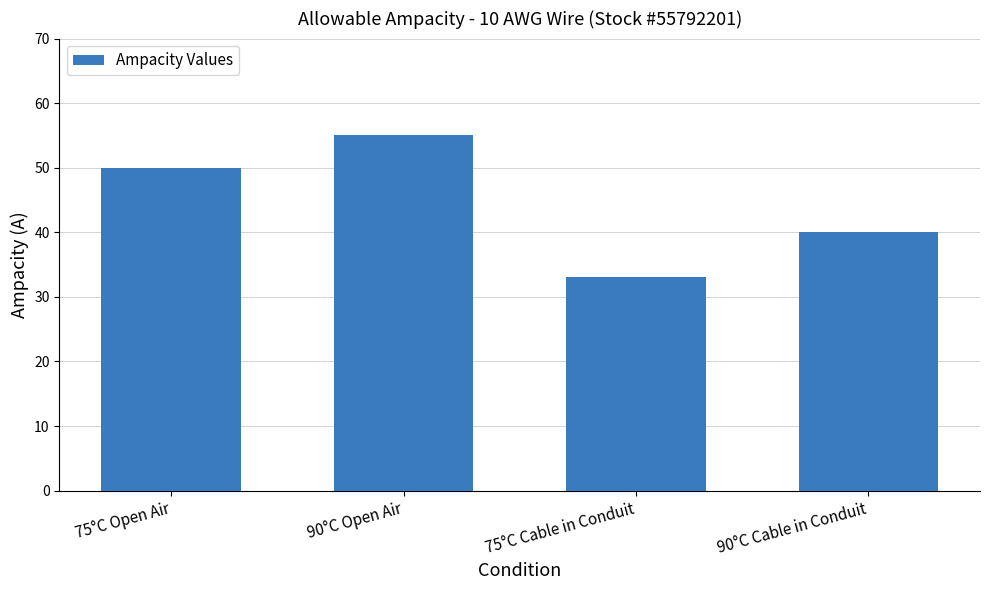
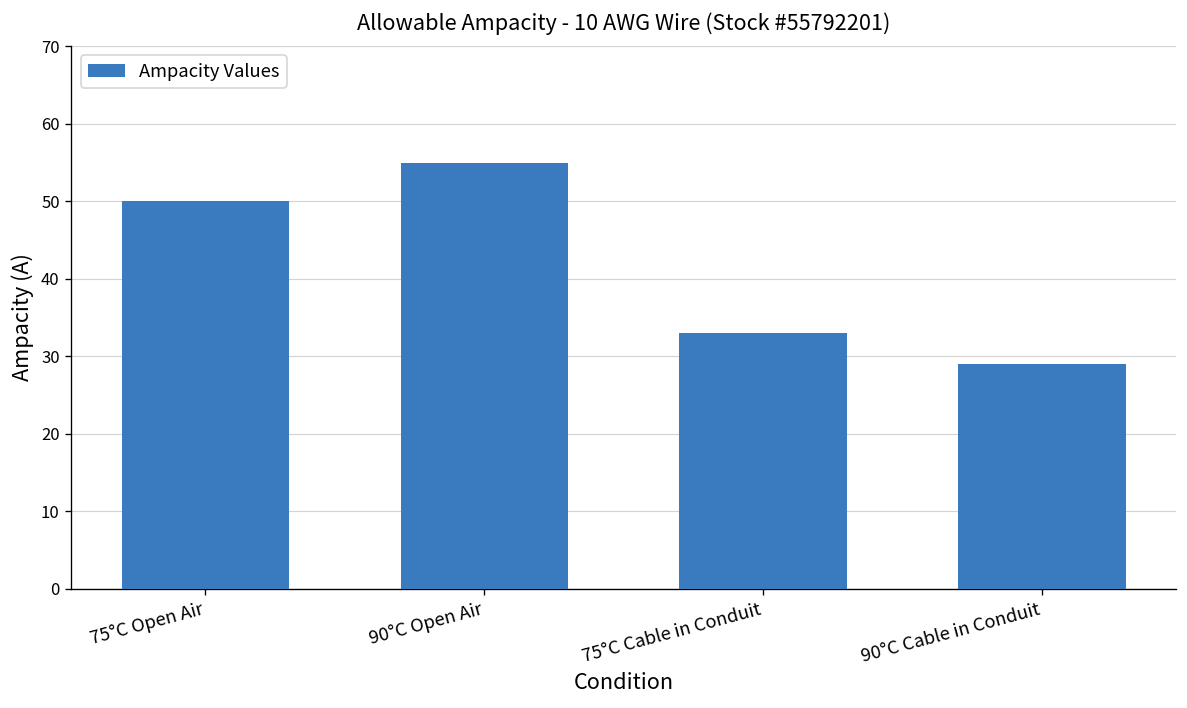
90°C Cable in Conduit: 40 -> 29
